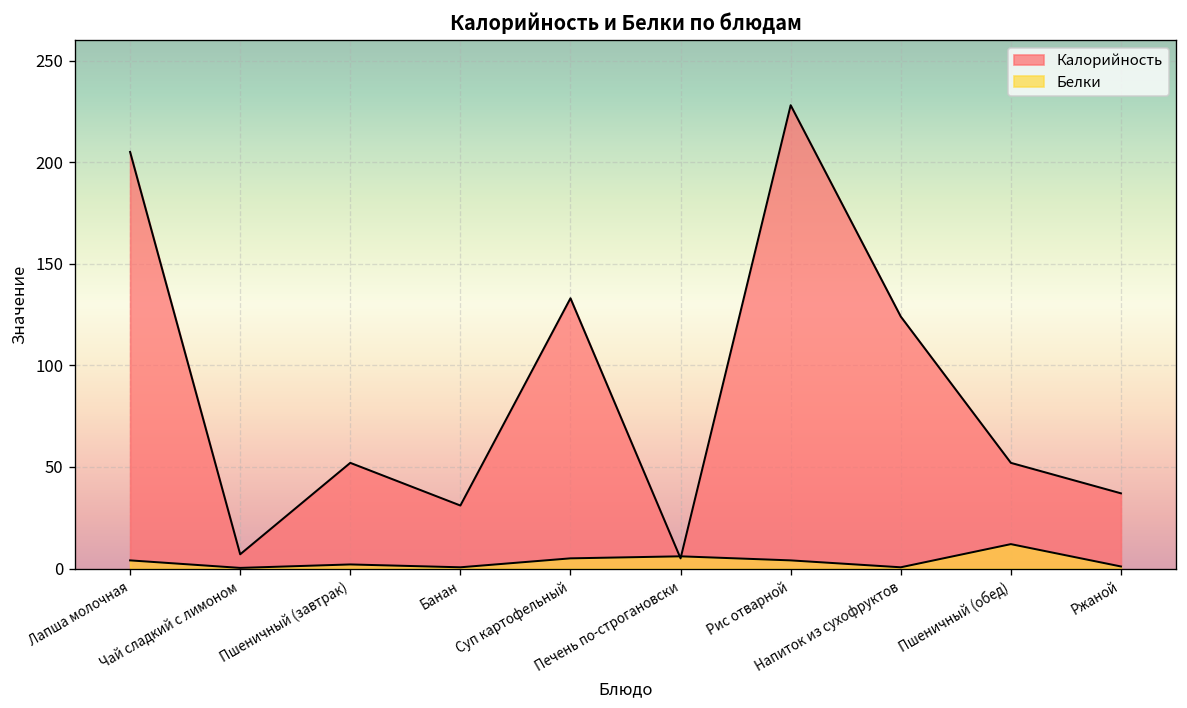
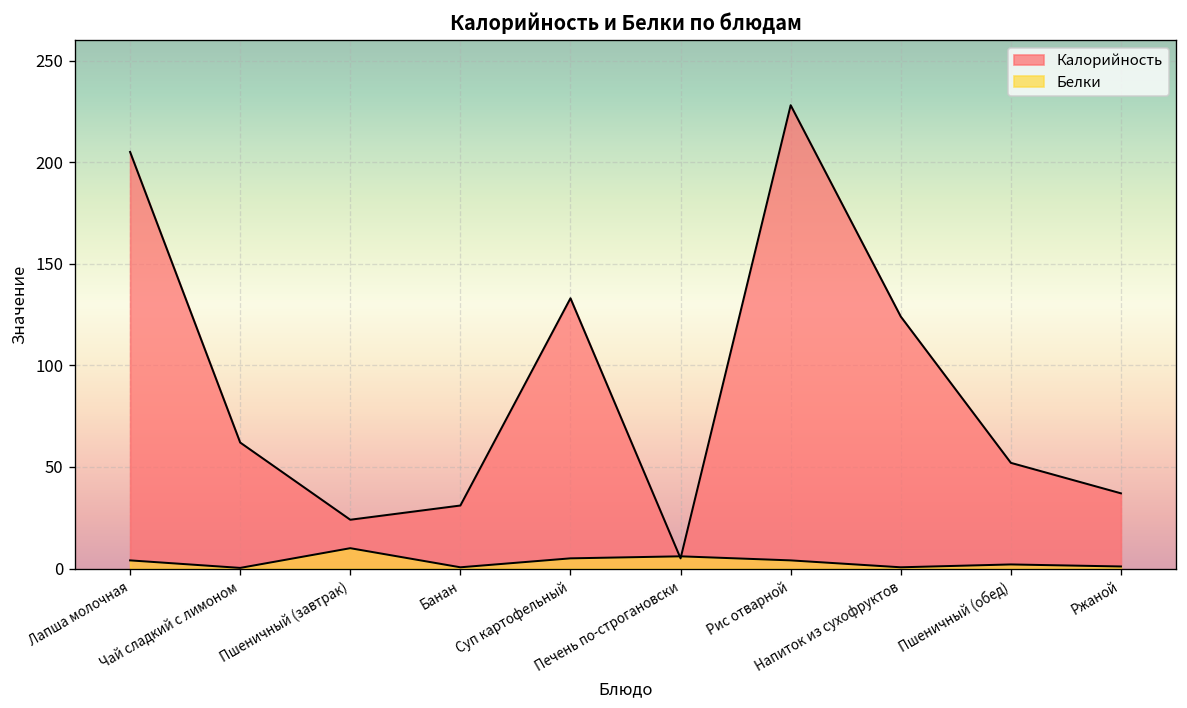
Калорийность, Чай сладкий с лимоном: 7 -> 62
Калорийность, Пшеничный (завтрак): 52 -> 24
Белки, Пшеничный (завтрак): 2 -> 10
Белки, Пшеничный (обед): 12 -> 2
